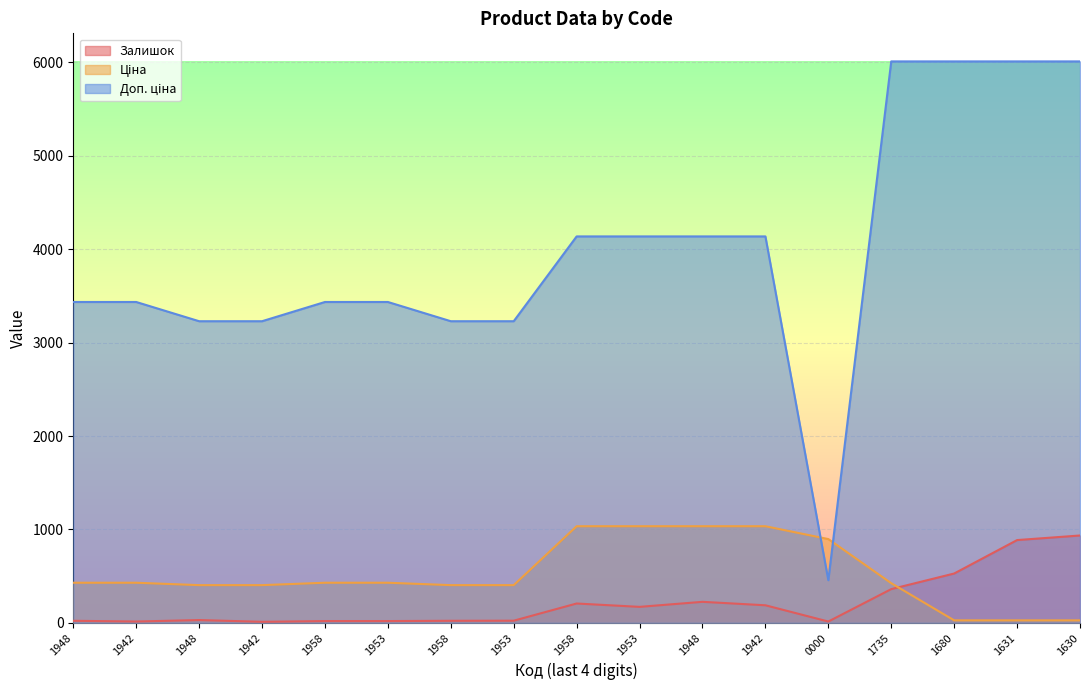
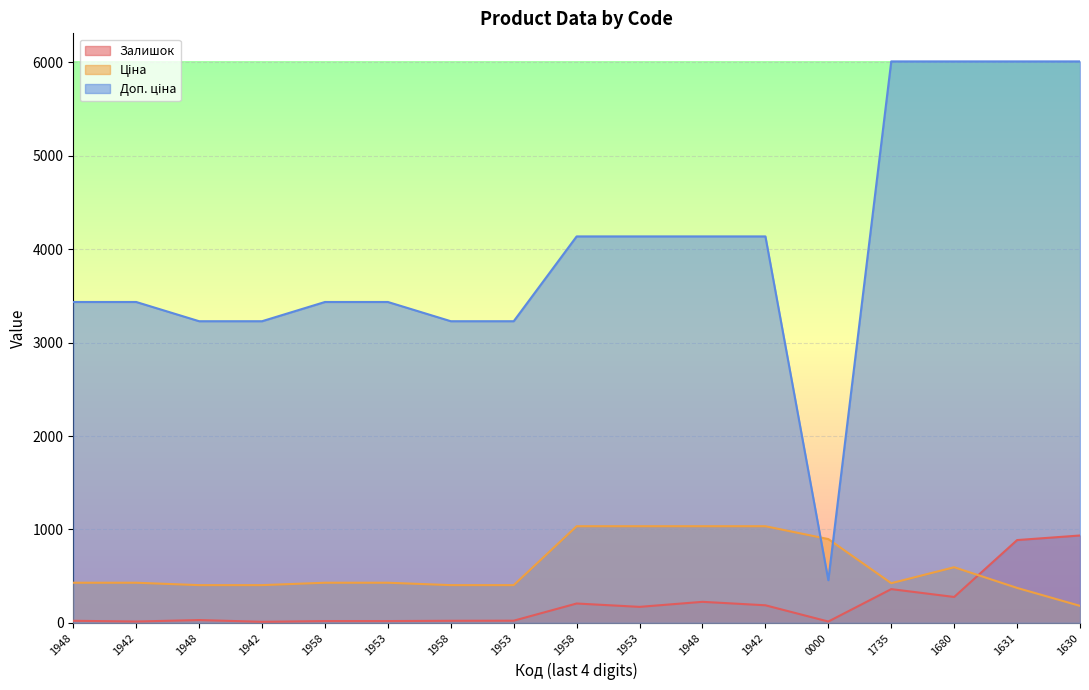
Залишок, 1680: 500 -> 300
Ціна, 1680: 0 -> 600
Ціна, 1631: 0 -> 400
Ціна, 1630: 0 -> 200
